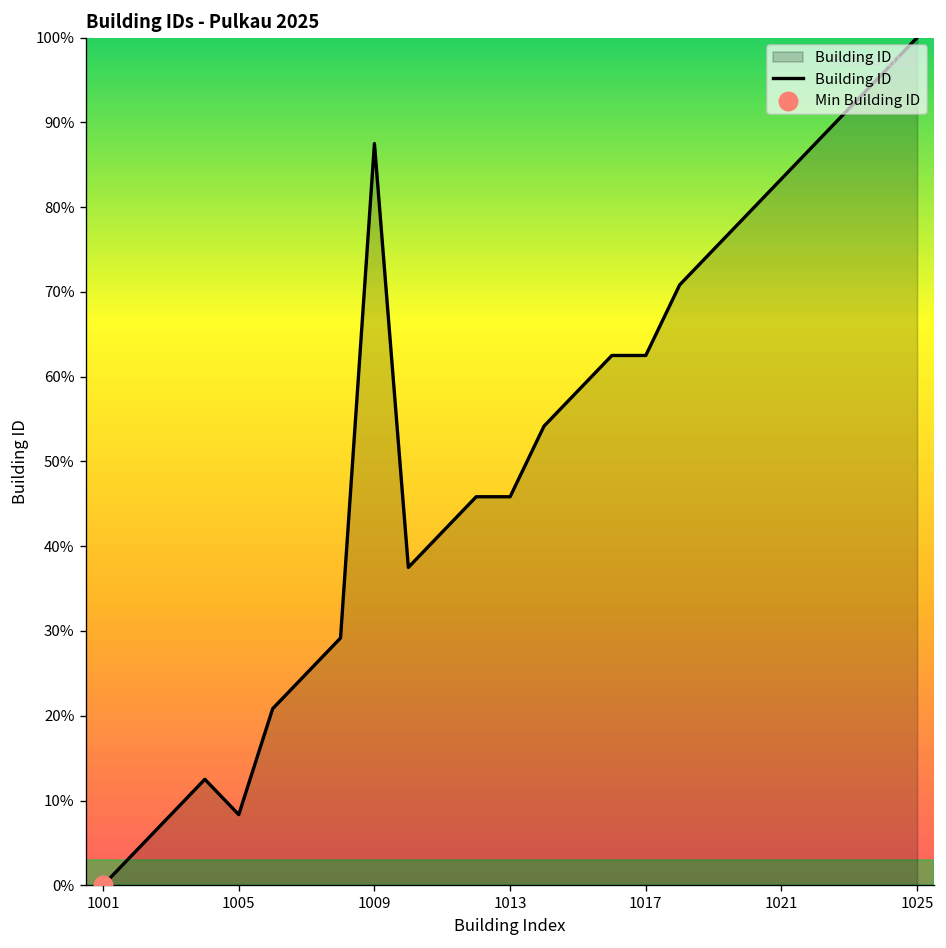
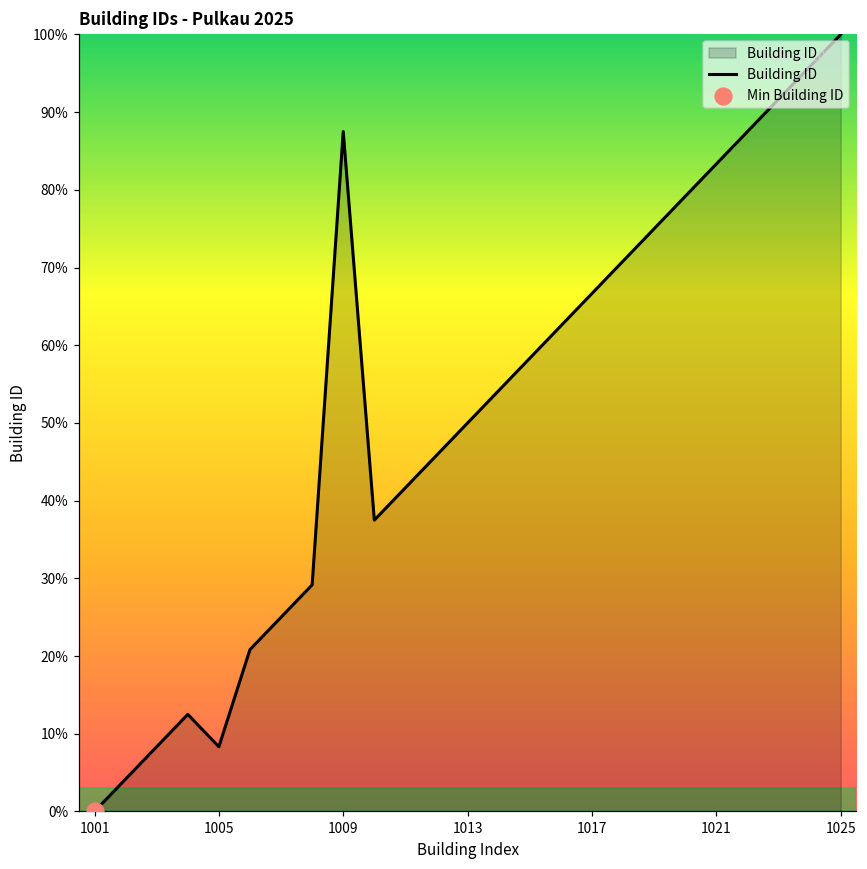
Building ID, 1013: 46% -> 50%
Building ID, 1017: 63% -> 67%
